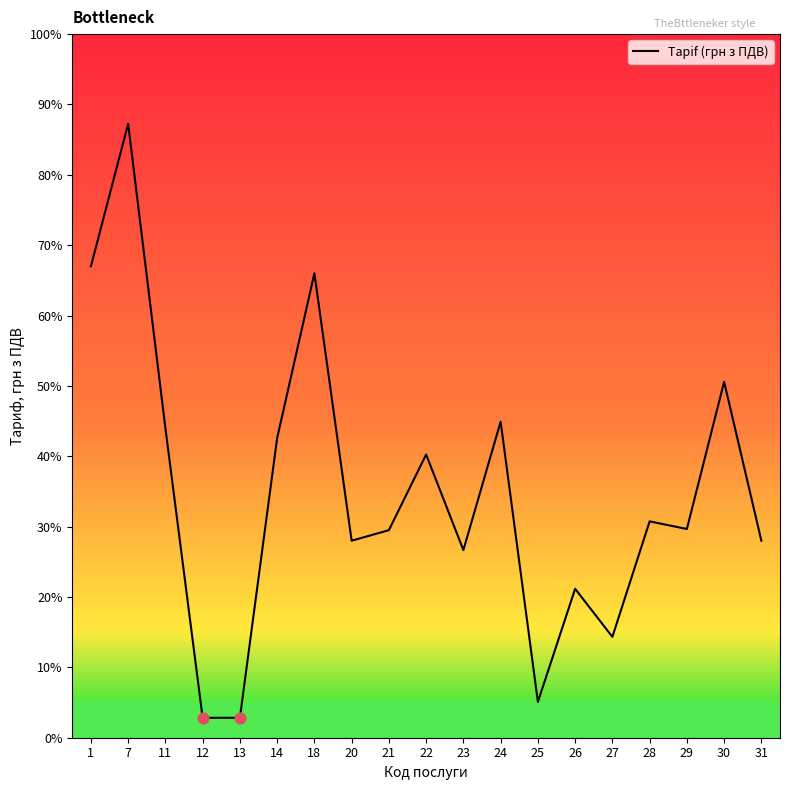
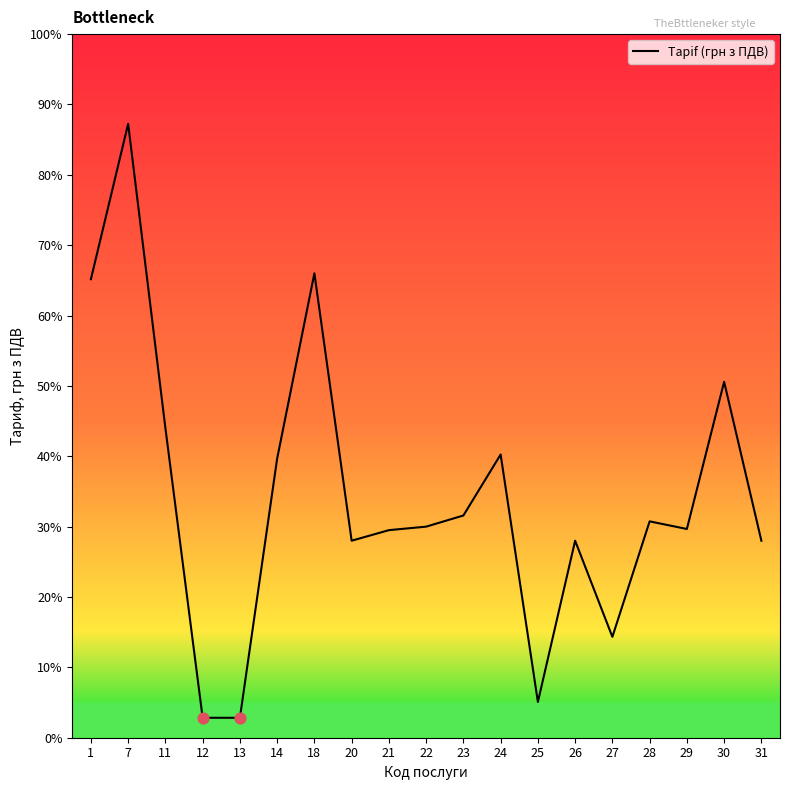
Tарif (грн з ПДВ), 1: 67% -> 65%
Tарif (грн з ПДВ), 14: 43% -> 40%
Tарif (грн з ПДВ), 22: 40% -> 30%
Tарif (грн з ПДВ), 23: 27% -> 32%
Tарif (грн з ПДВ), 24: 45% -> 40%
Tарif (грн з ПДВ), 26: 21% -> 28%
